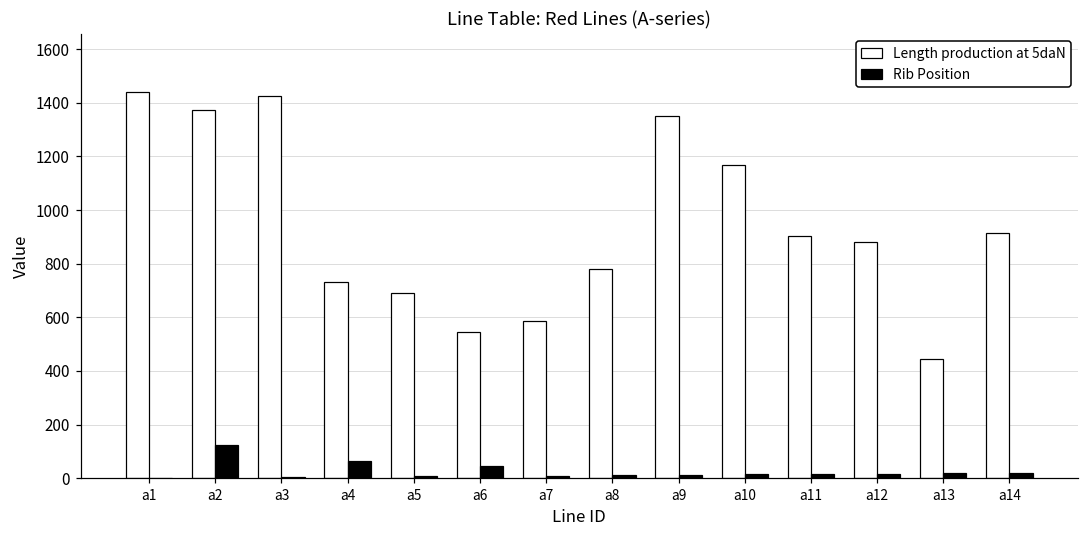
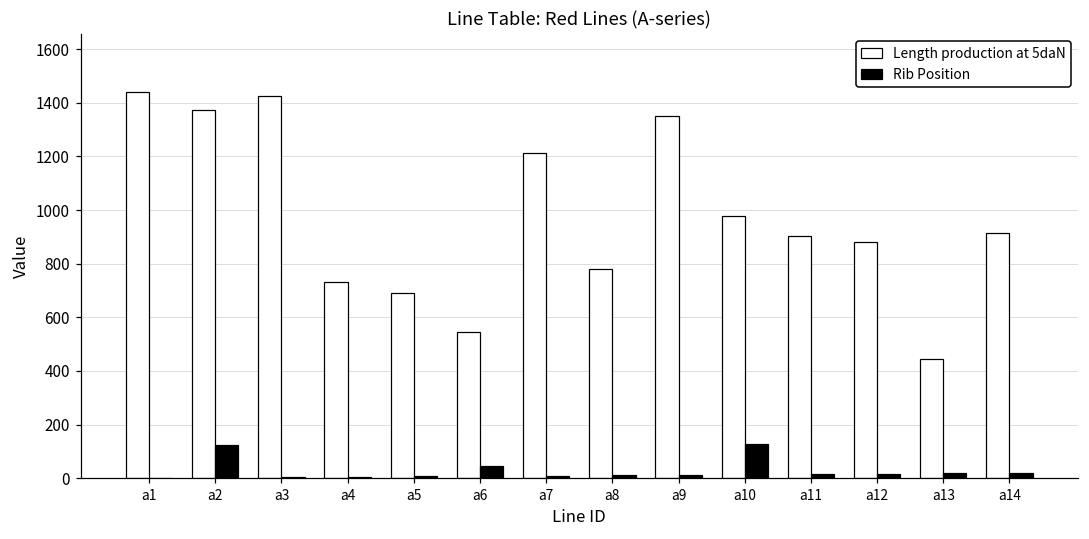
Rib Position, a4: 70 -> 10
Length production at 5daN, a7: 590 -> 1210
Length production at 5daN, a10: 1170 -> 980
Rib Position, a10: 20 -> 130
